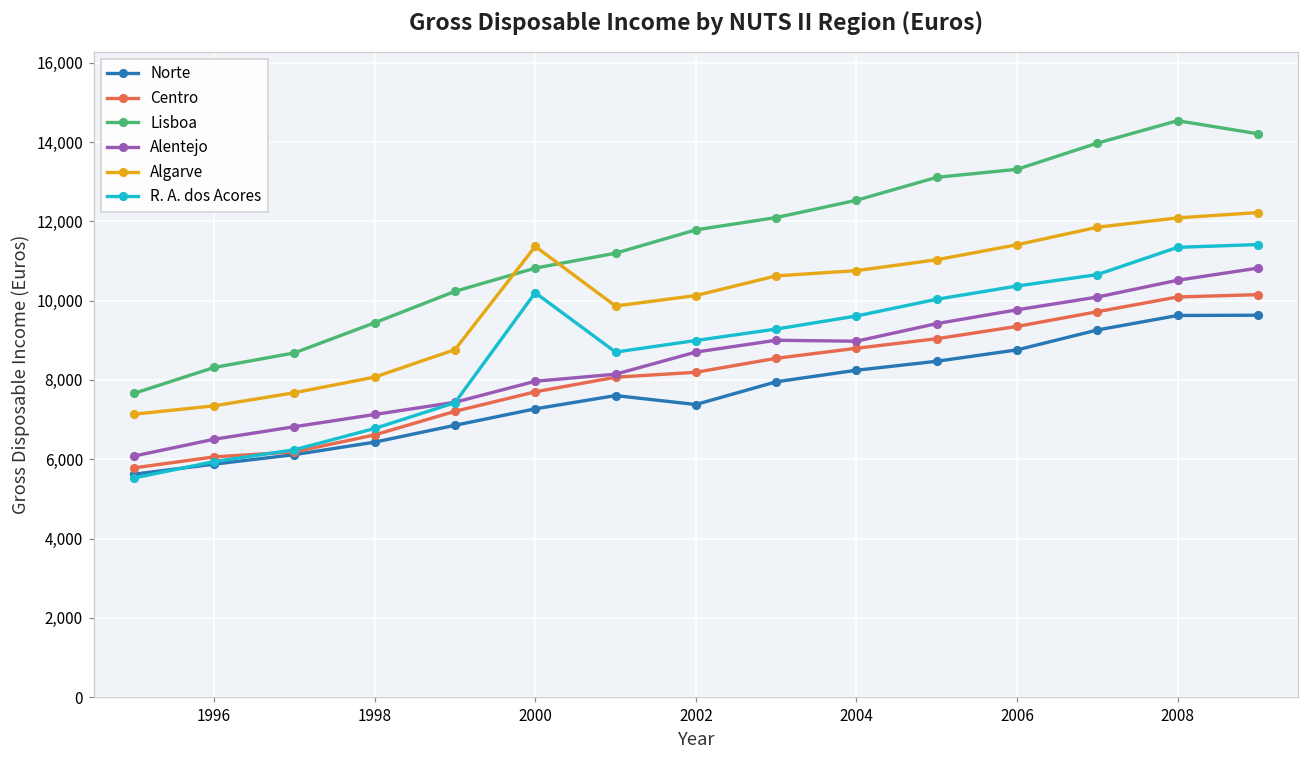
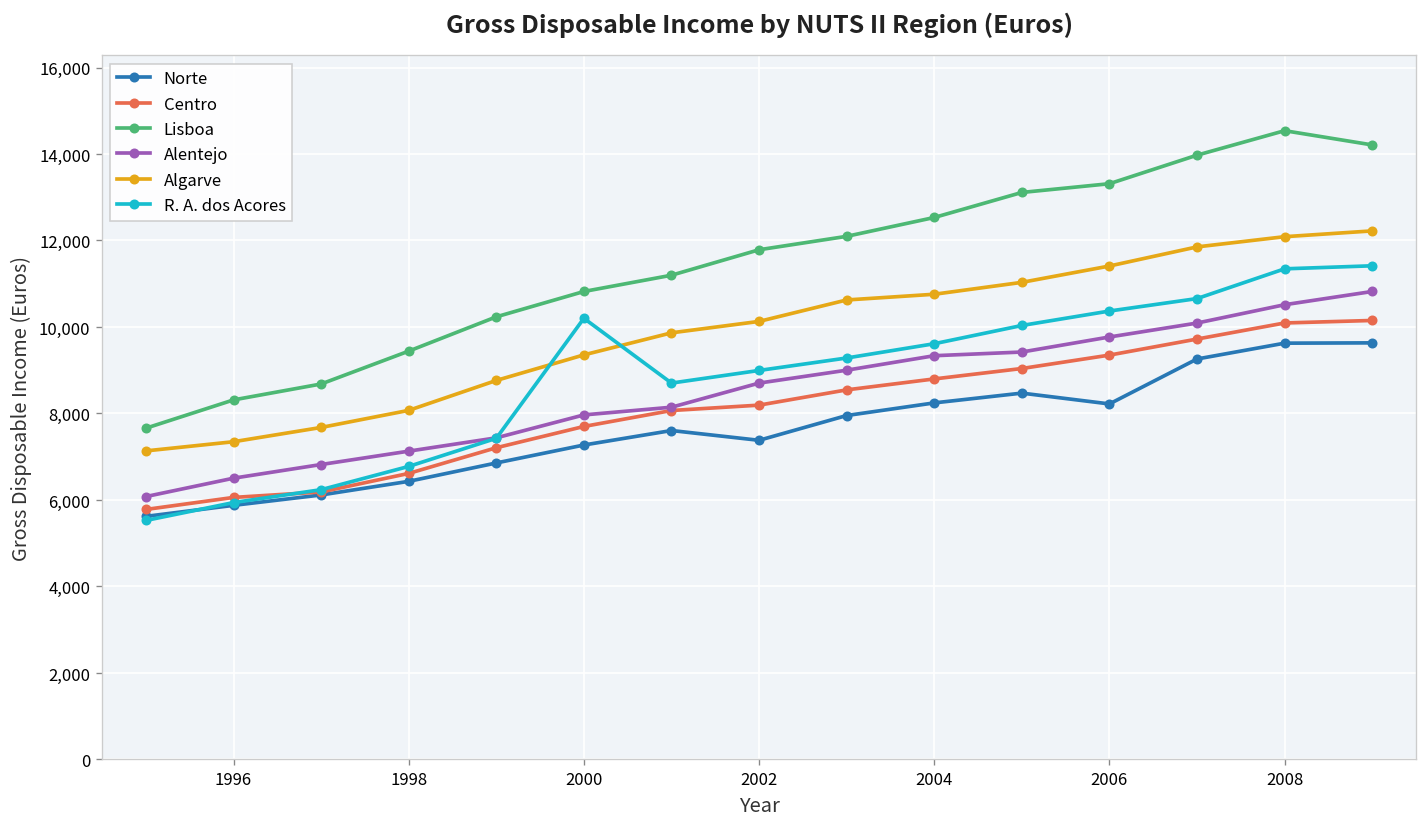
Algarve, 2000: 11,400 -> 9,400
Alentejo, 2004: 9,000 -> 9,300
Norte, 2006: 8,800 -> 8,200
